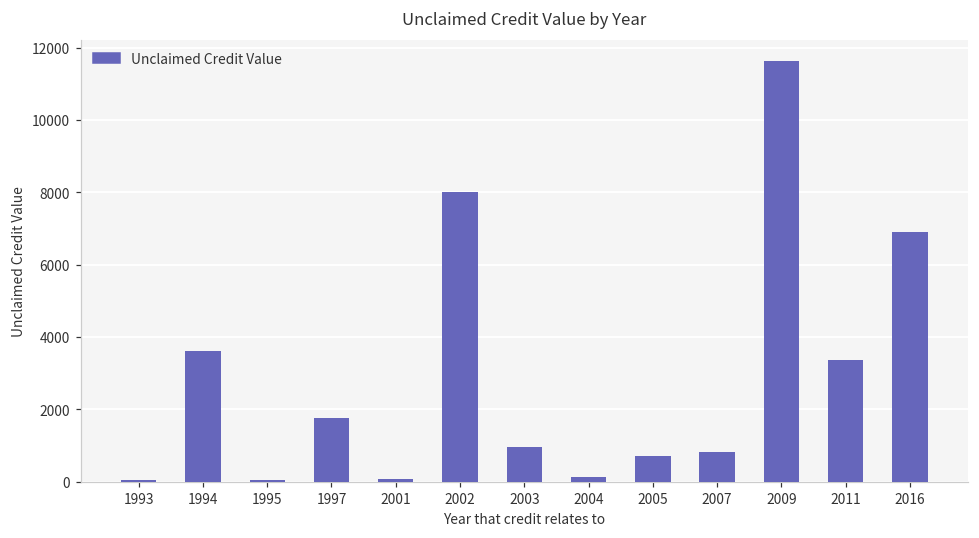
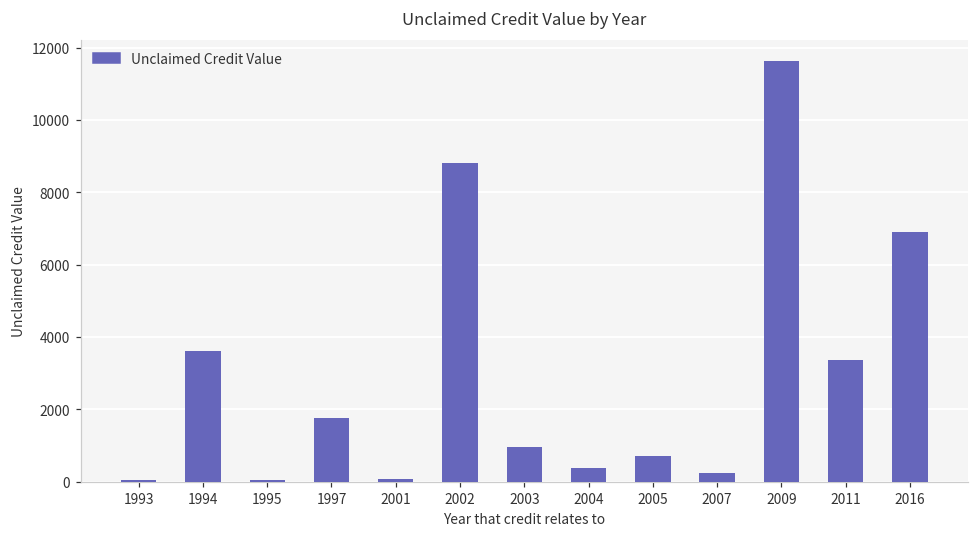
2002: 8000 -> 8800
2004: 100 -> 400
2007: 800 -> 200
